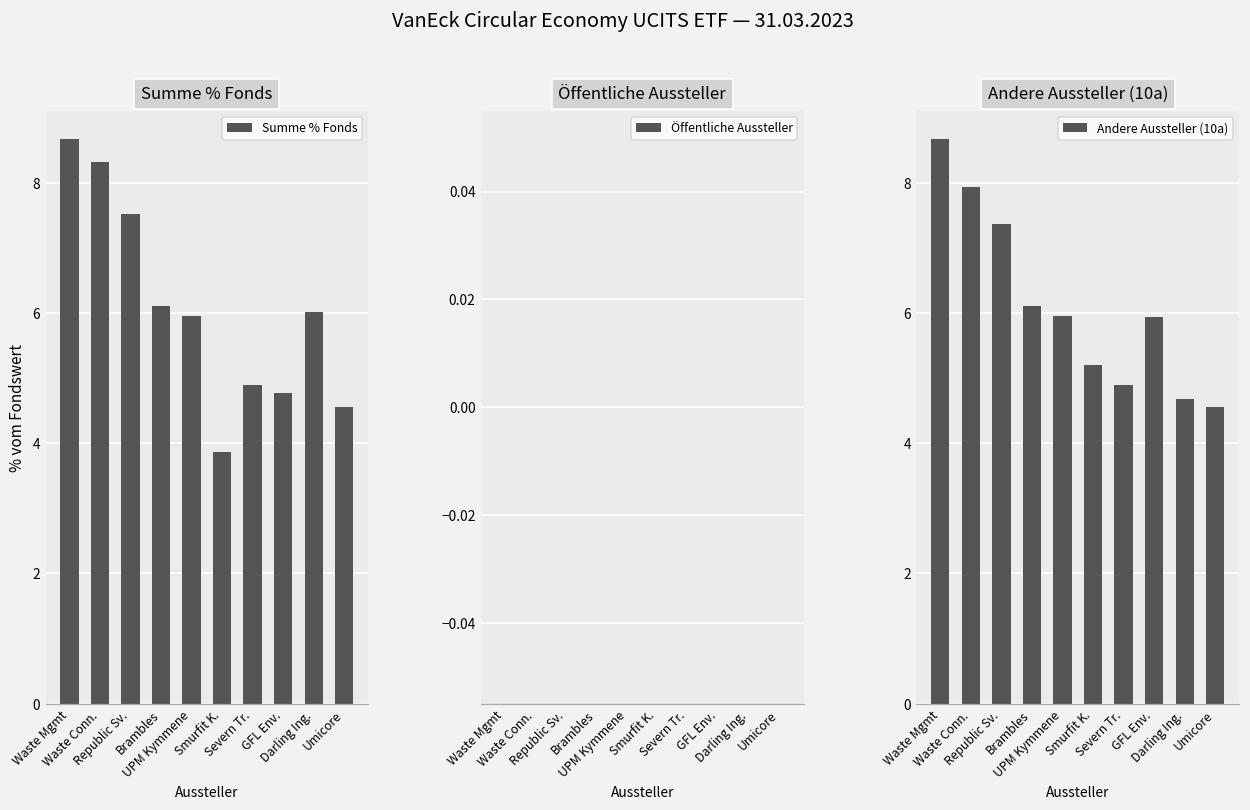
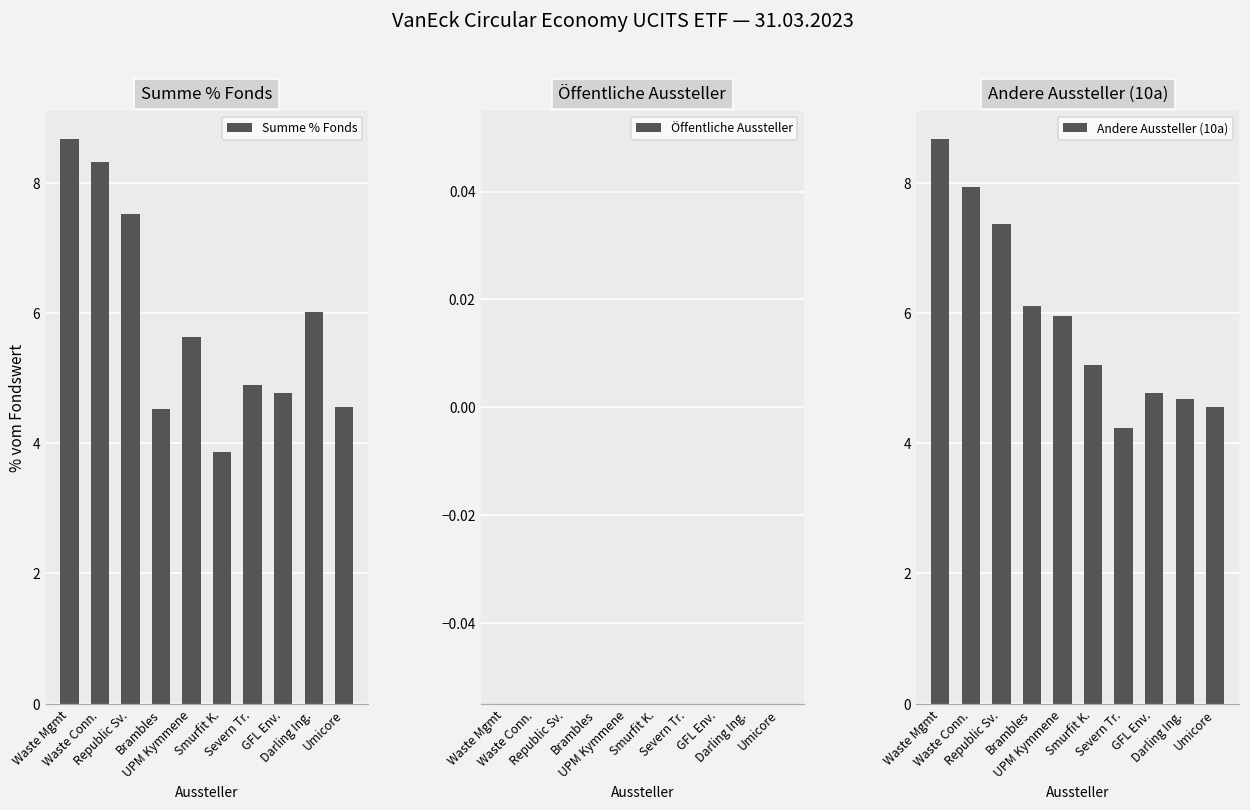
Summe % Fonds, Brambles: 6.1 -> 4.5
Summe % Fonds, UPM Kymmene: 5.9 -> 5.6
Andere Aussteller (10a), Severn Tr.: 4.9 -> 4.2
Andere Aussteller (10a), GFL Env.: 5.9 -> 4.8
